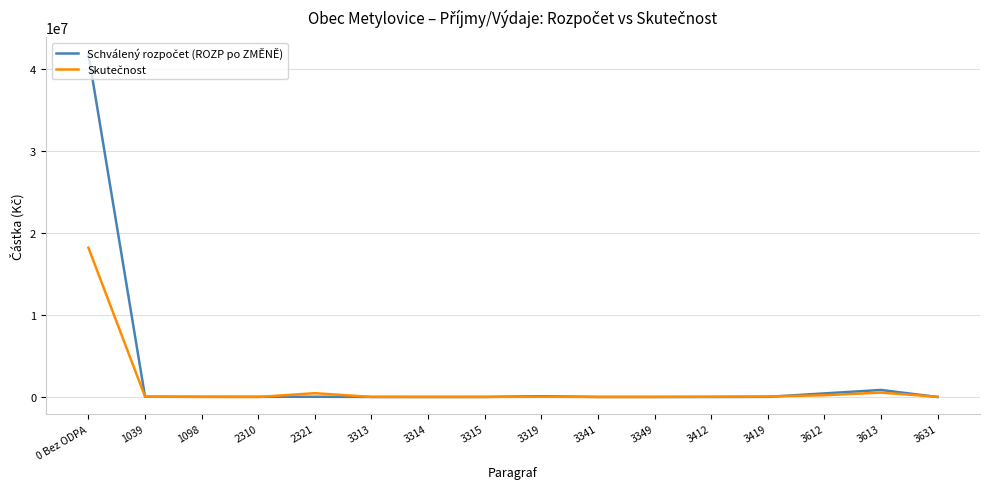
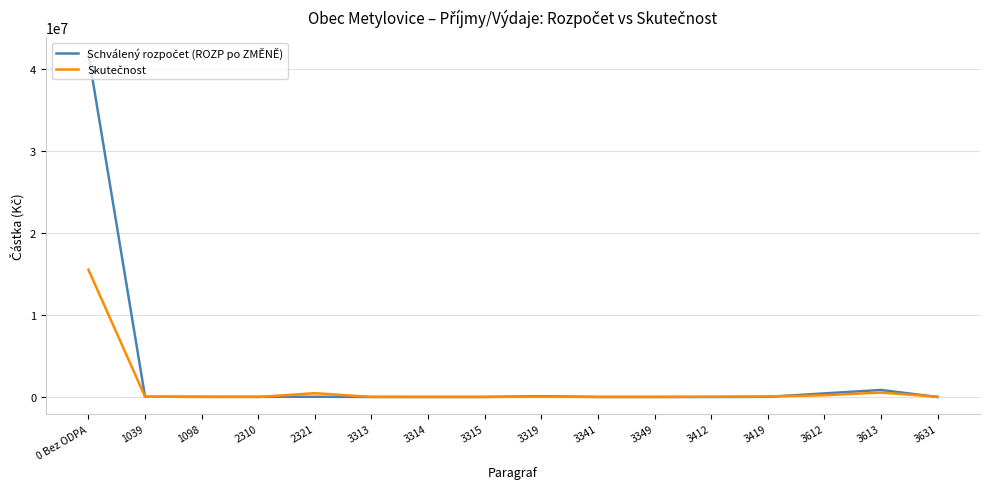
Skutečnost, 0 Bez ODPA: 18000000 -> 16000000
